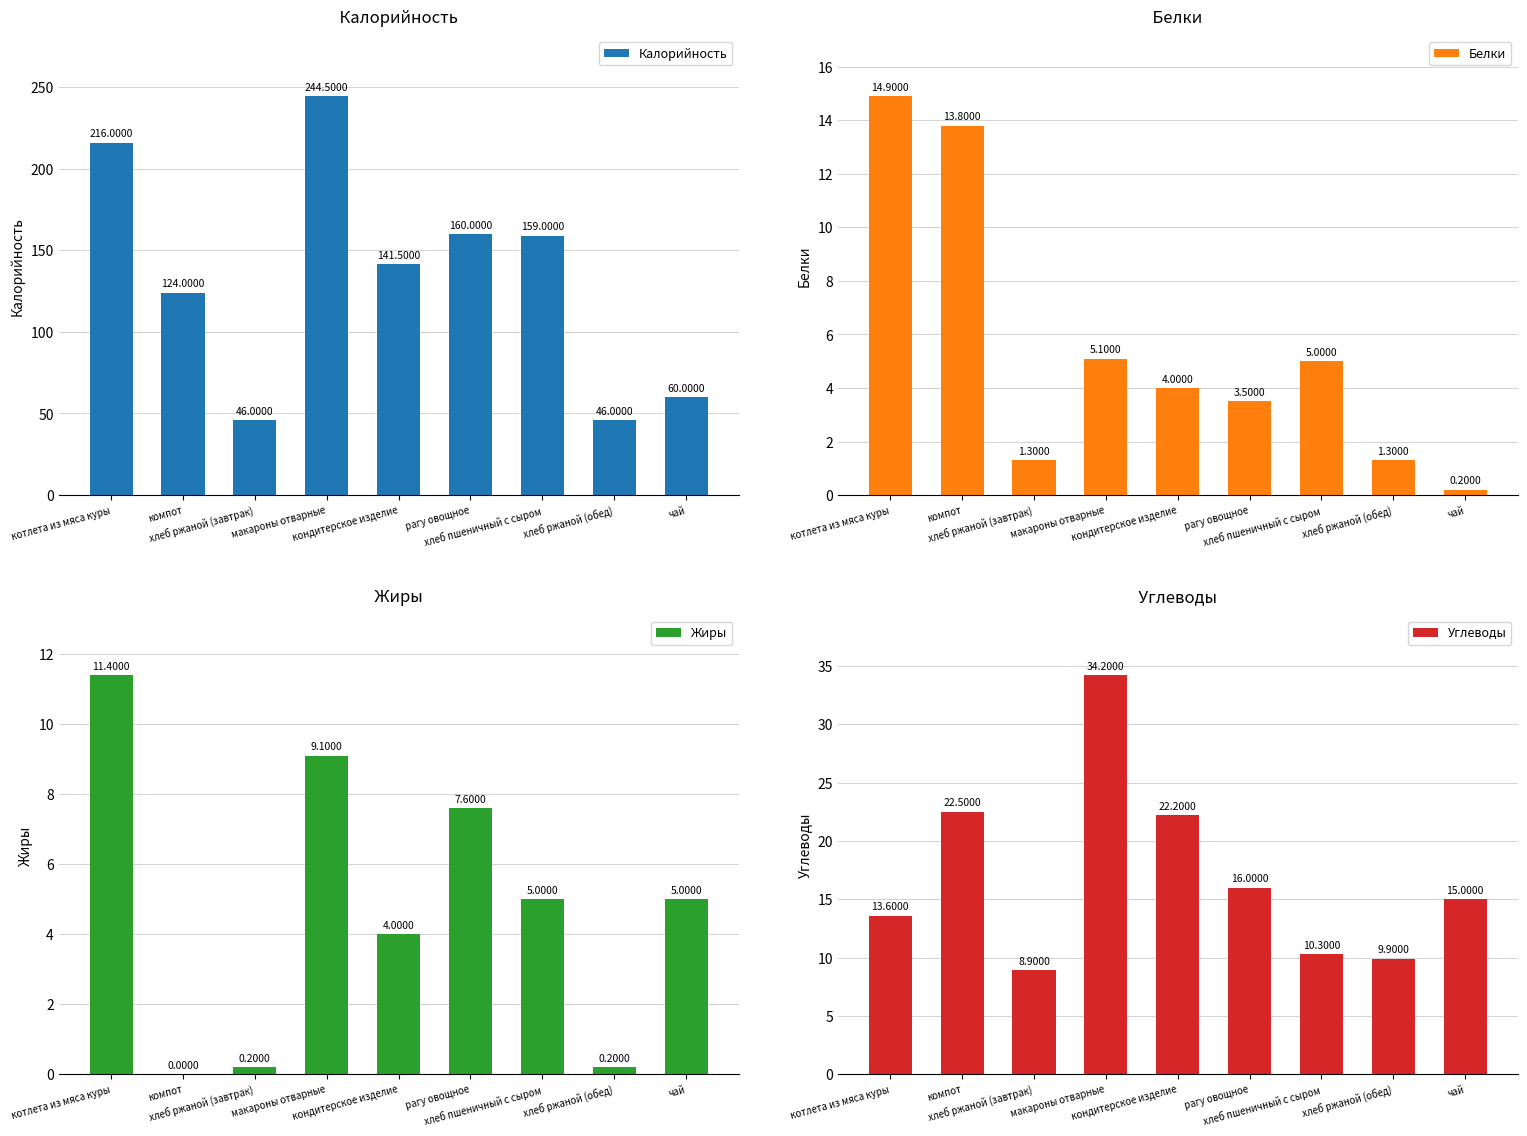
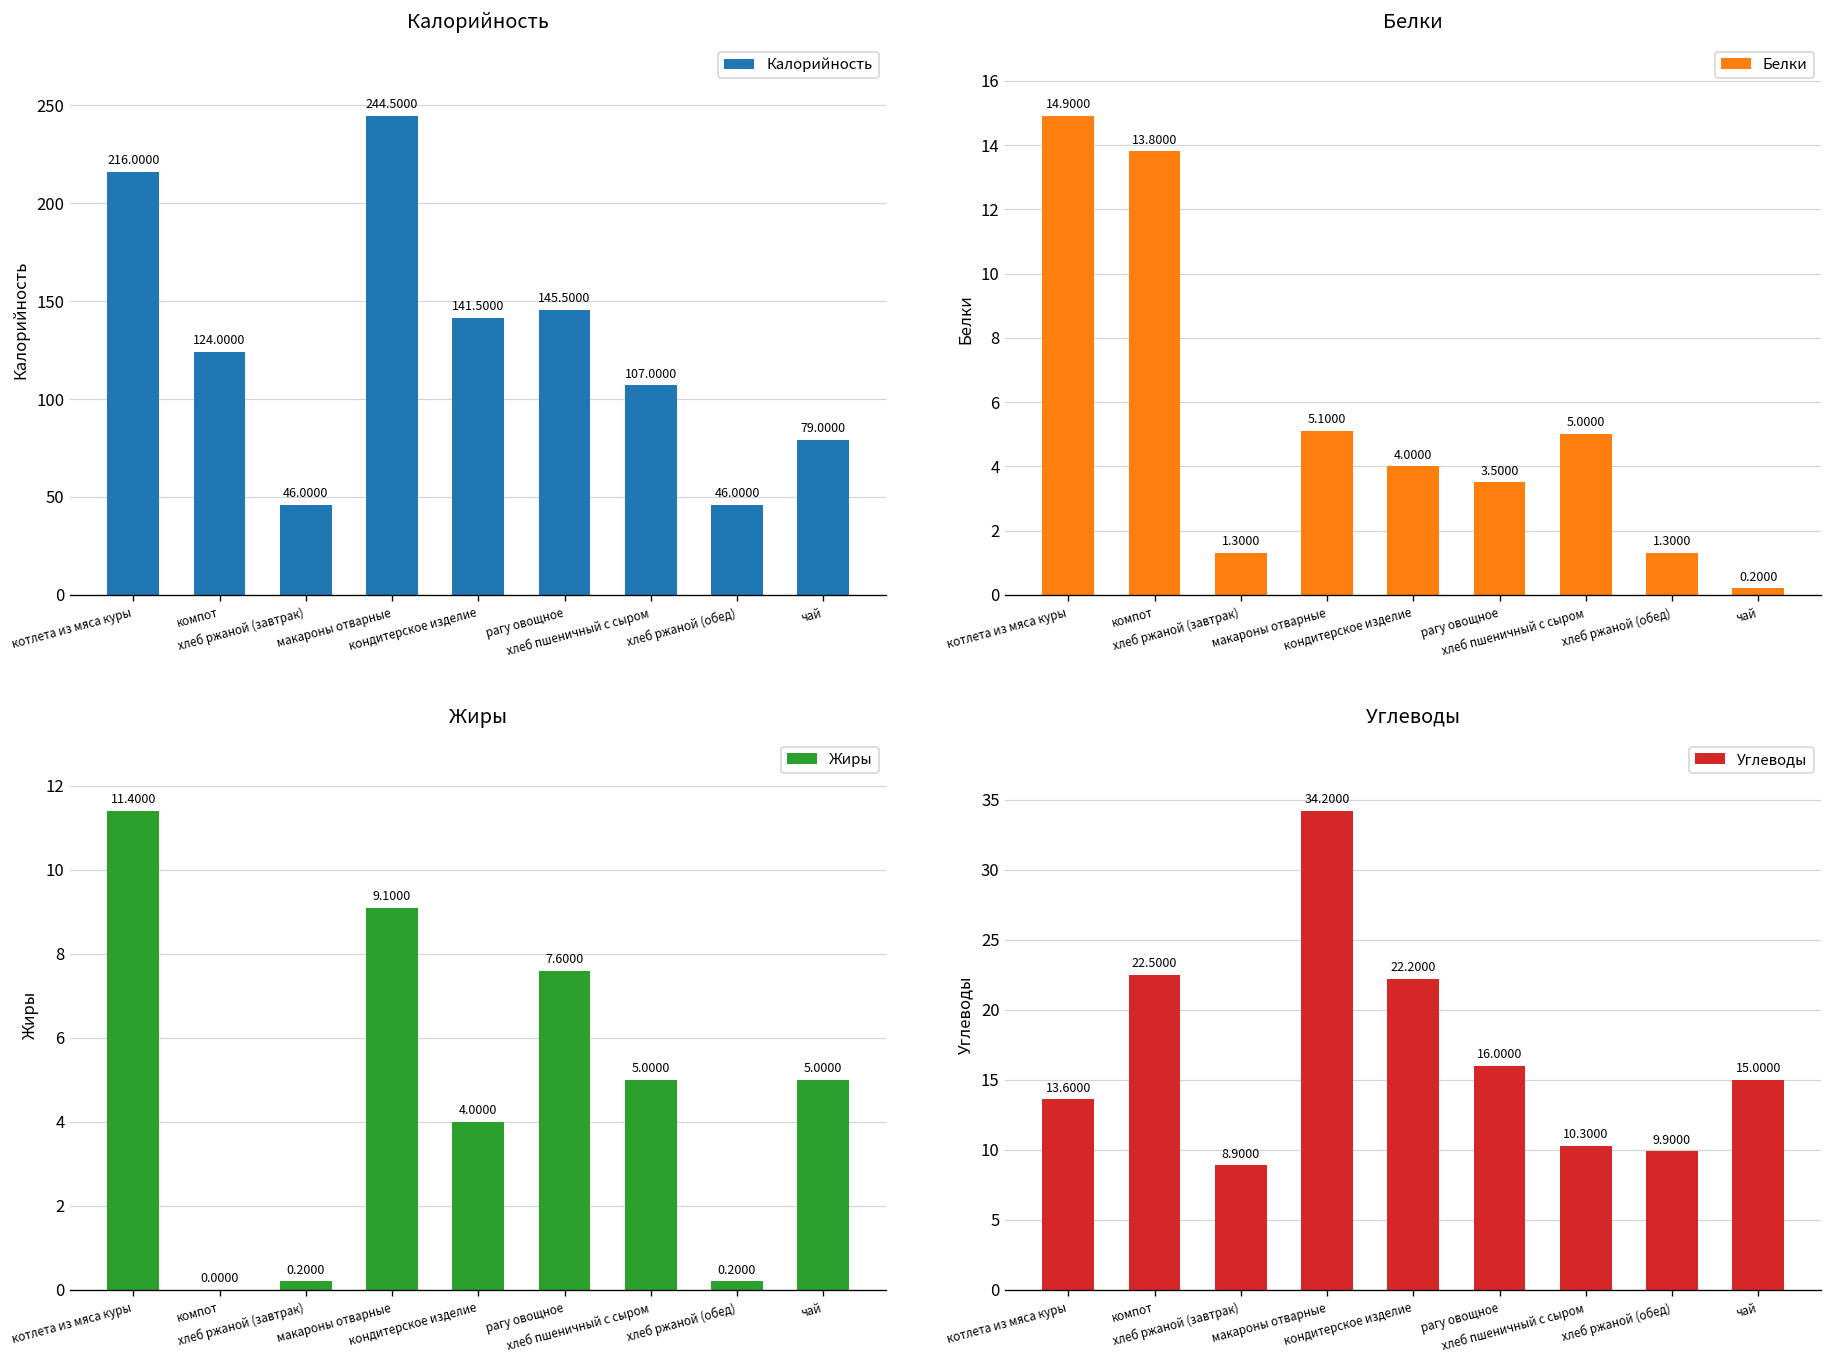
Калорийность, рагу овощное: 160.0000 -> 145.5000
Калорийность, хлеб пшеничный с сыром: 159.0000 -> 107.0000
Калорийность, чай: 60.0000 -> 79.0000
